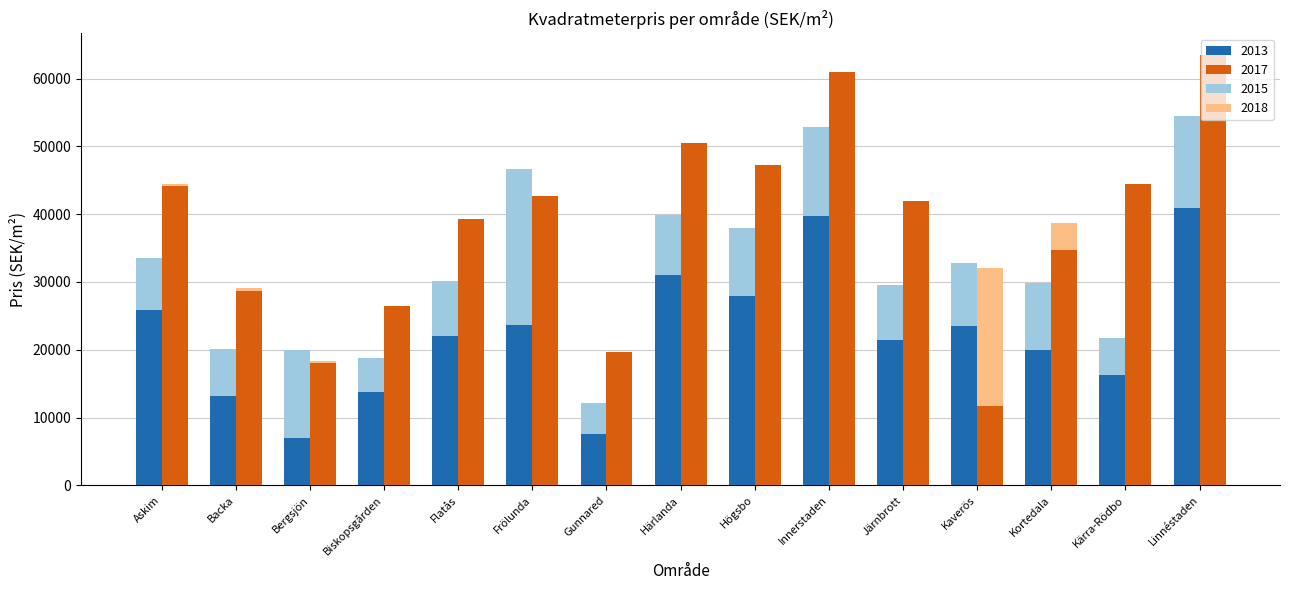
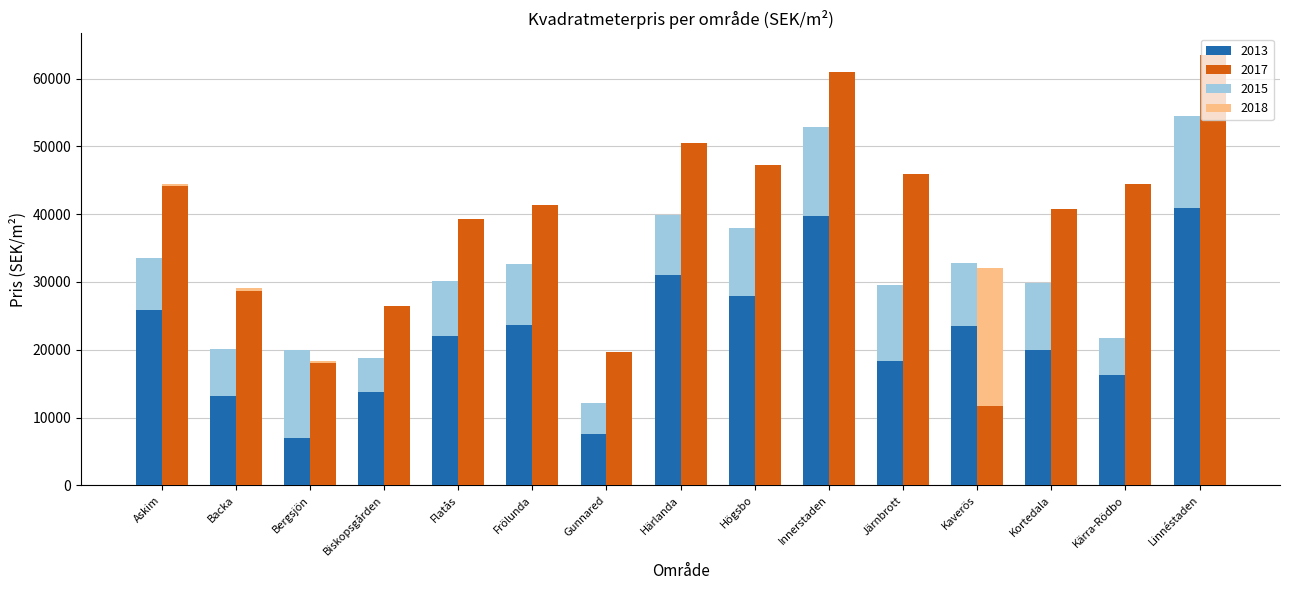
2015, Frölunda: 47000 -> 33000
2017, Frölunda: 43000 -> 41000
2013, Järnbrott: 21000 -> 18000
2017, Järnbrott: 42000 -> 46000
2017, Kortedala: 35000 -> 41000
